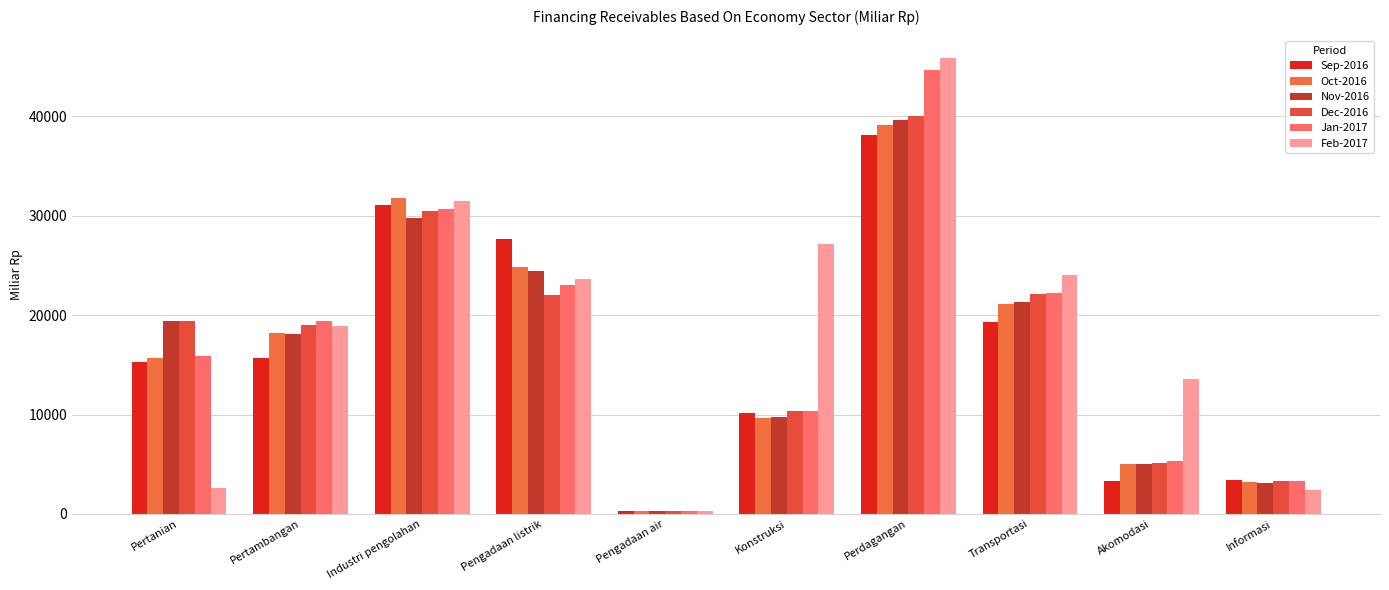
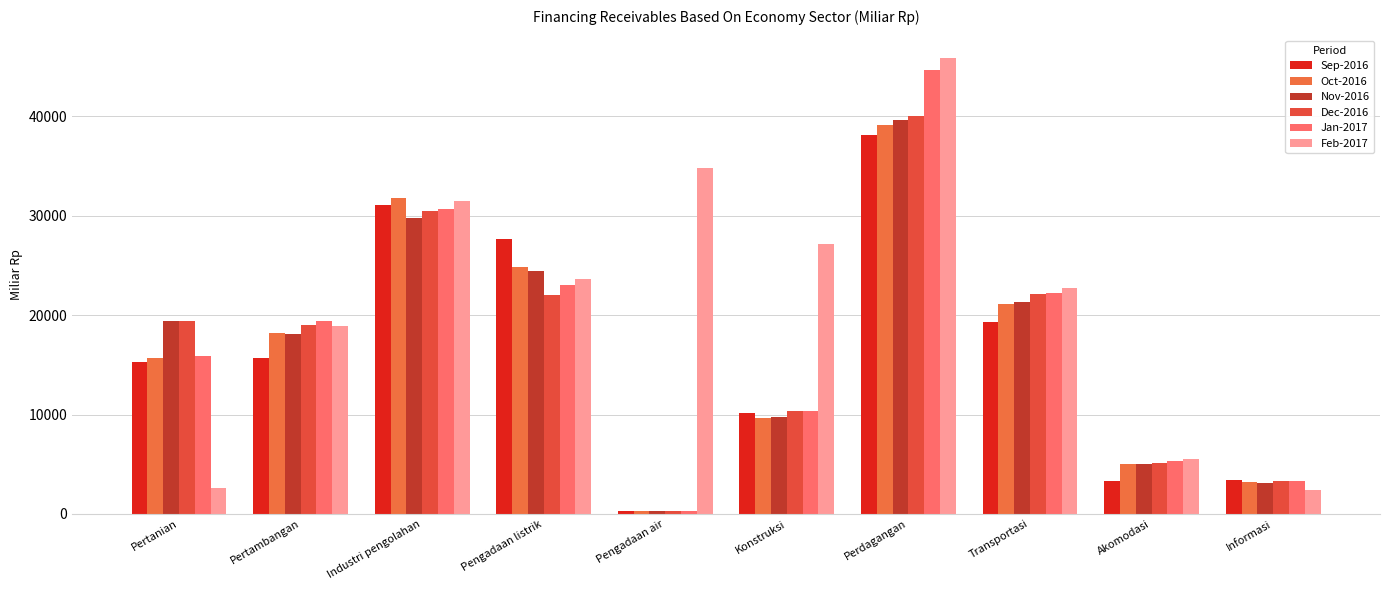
Feb-2017, Pengadaan air: 0 -> 35000
Feb-2017, Transportasi: 24000 -> 23000
Feb-2017, Akomodasi: 14000 -> 5000
